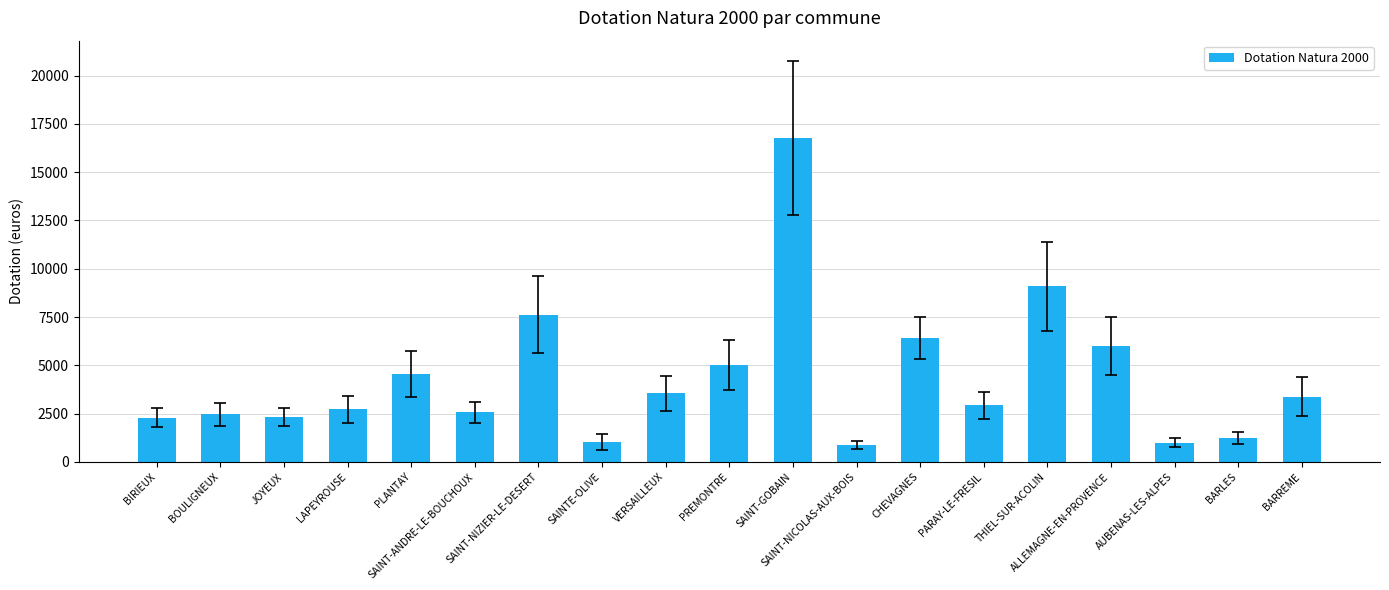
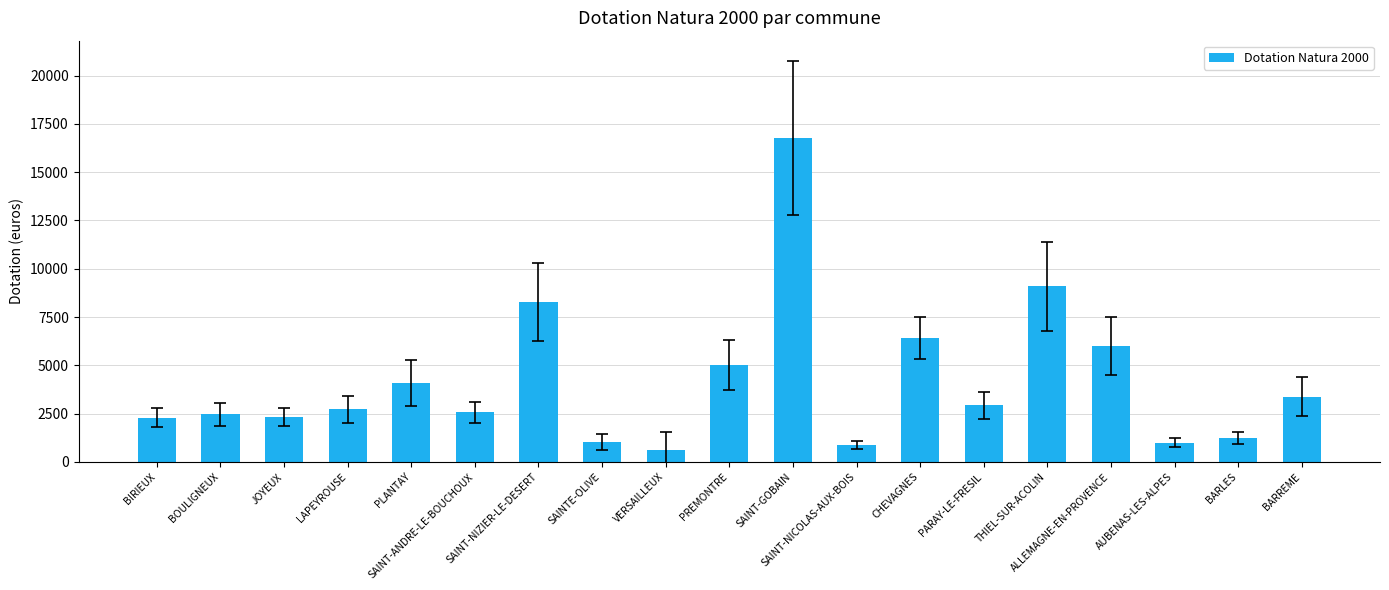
Dotation Natura 2000, PLANTAY: 4600 -> 4100
Dotation Natura 2000, SAINT-NIZIER-LE-DESERT: 7600 -> 8300
Dotation Natura 2000, VERSAILLEUX: 3500 -> 600
